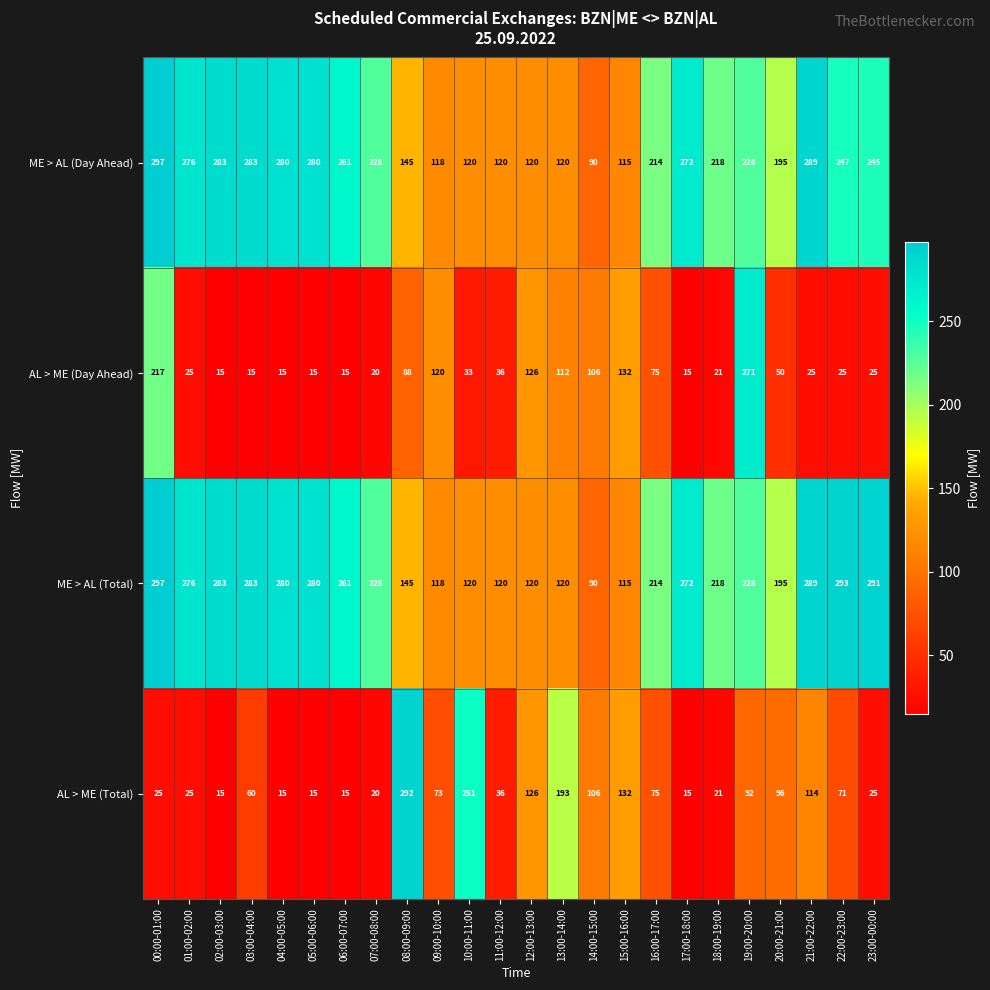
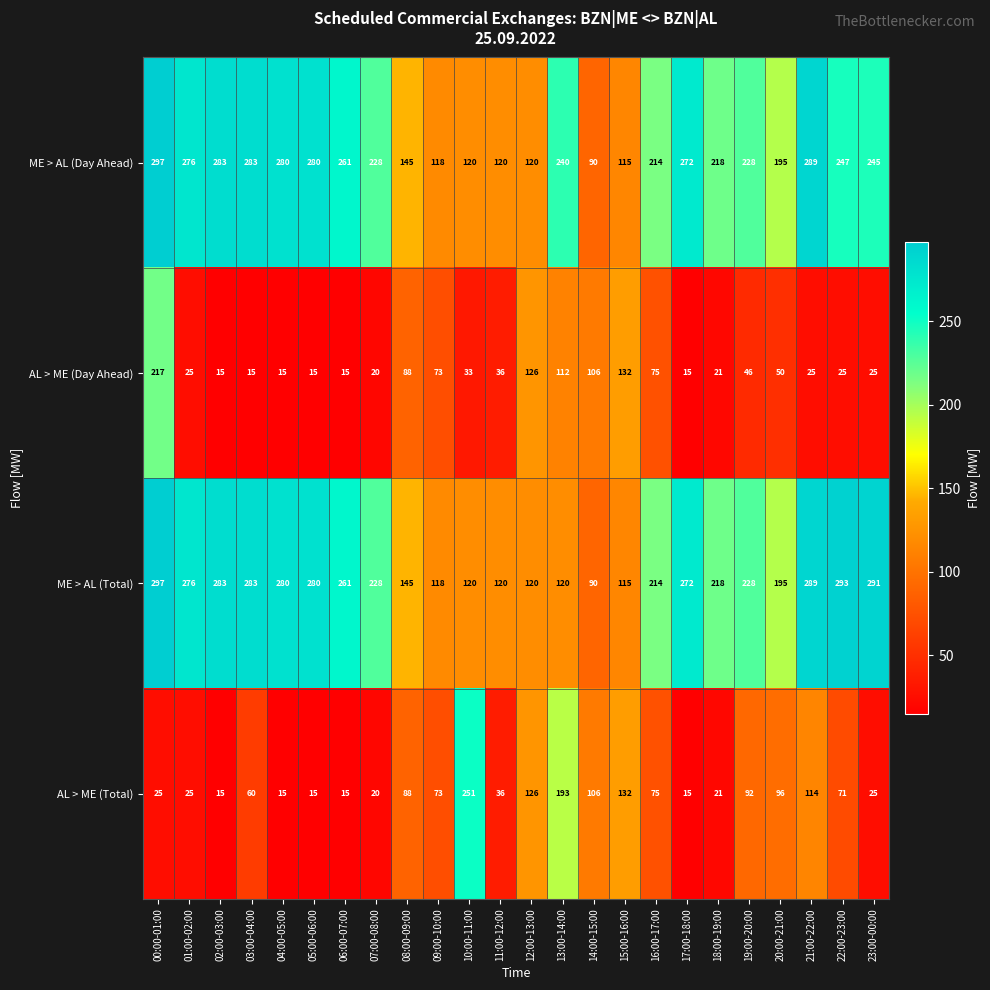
ME > AL (Day Ahead), 13:00-14:00: 120 -> 240
AL > ME (Day Ahead), 09:00-10:00: 120 -> 73
AL > ME (Day Ahead), 19:00-20:00: 271 -> 46
AL > ME (Total), 08:00-09:00: 292 -> 88
